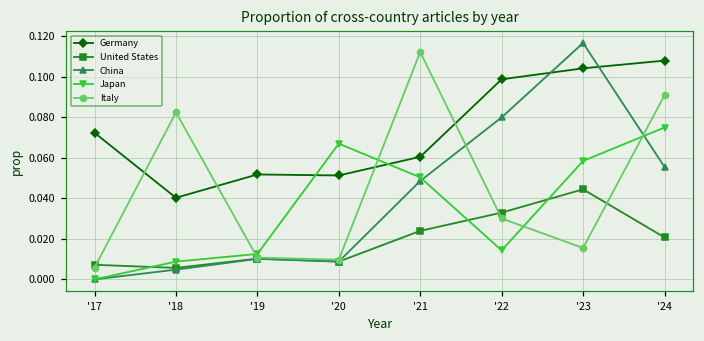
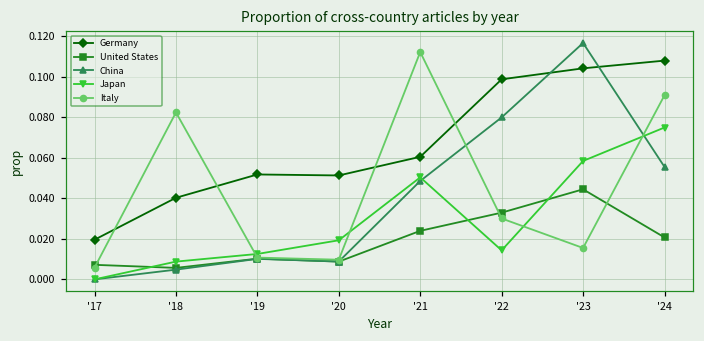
Germany, '17: 0.072 -> 0.020
Japan, '20: 0.067 -> 0.019
